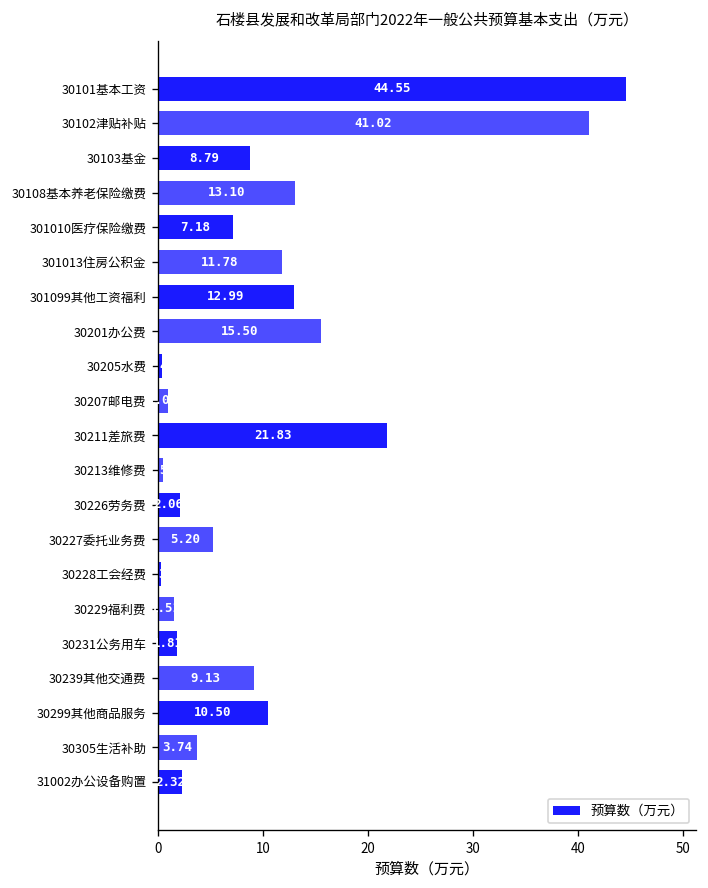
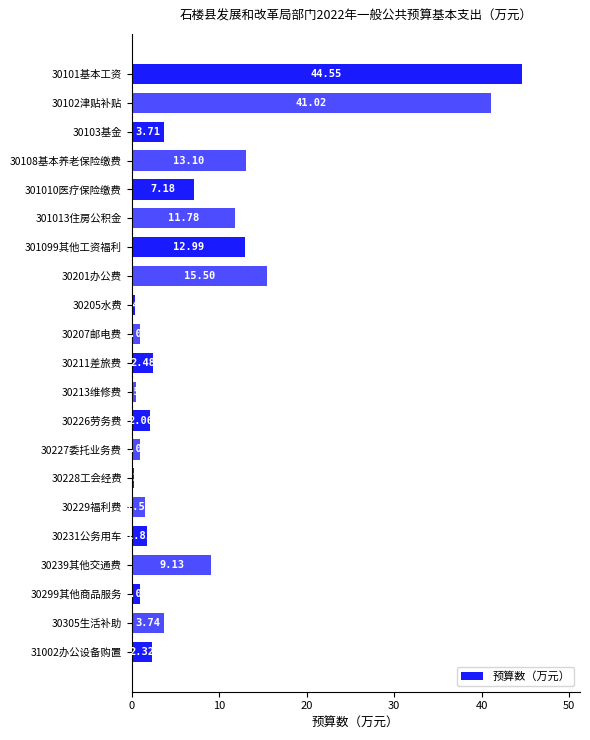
30103基金: 8.79 -> 3.71
30211差旅费: 21.83 -> 2.48
30227委托业务费: 5 -> 1
30299其他商品服务: 11 -> 1
